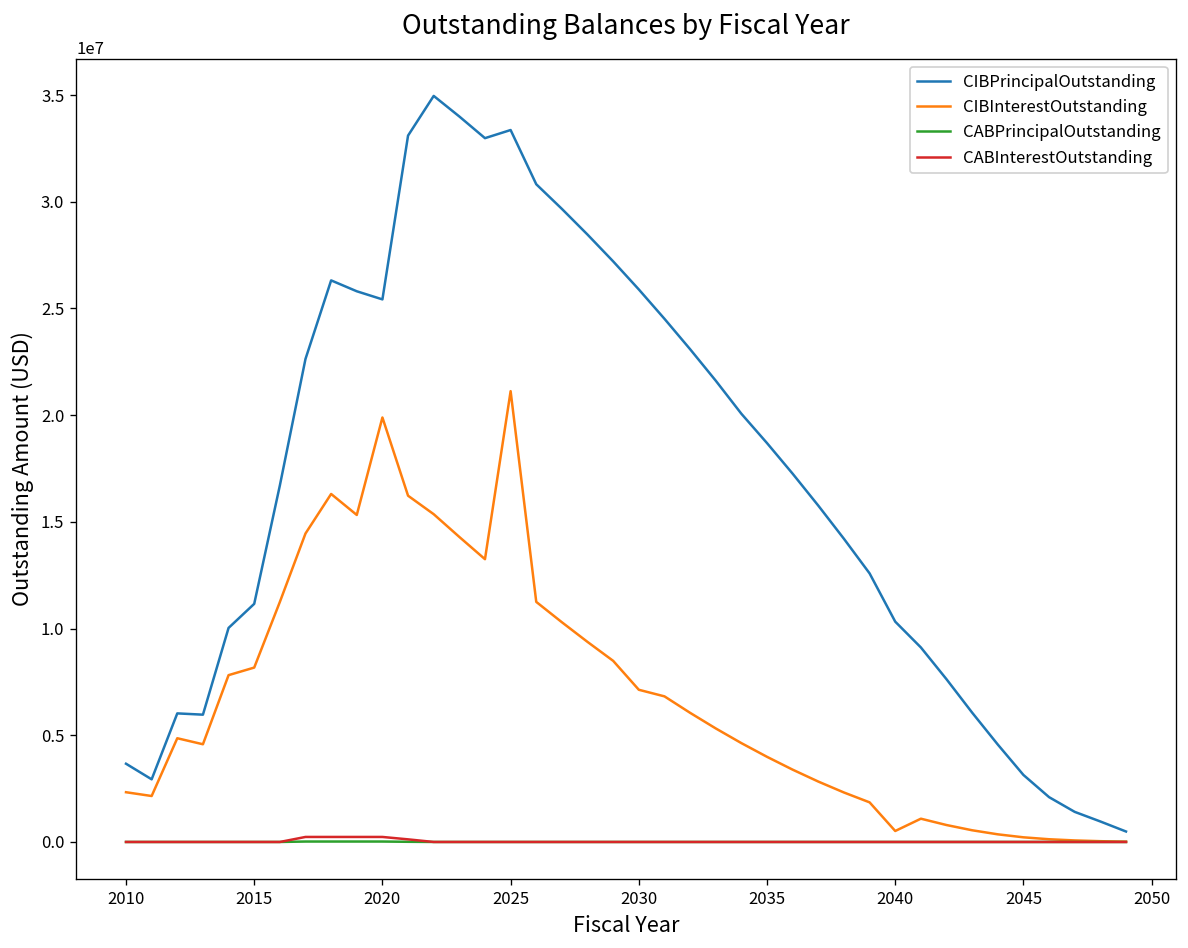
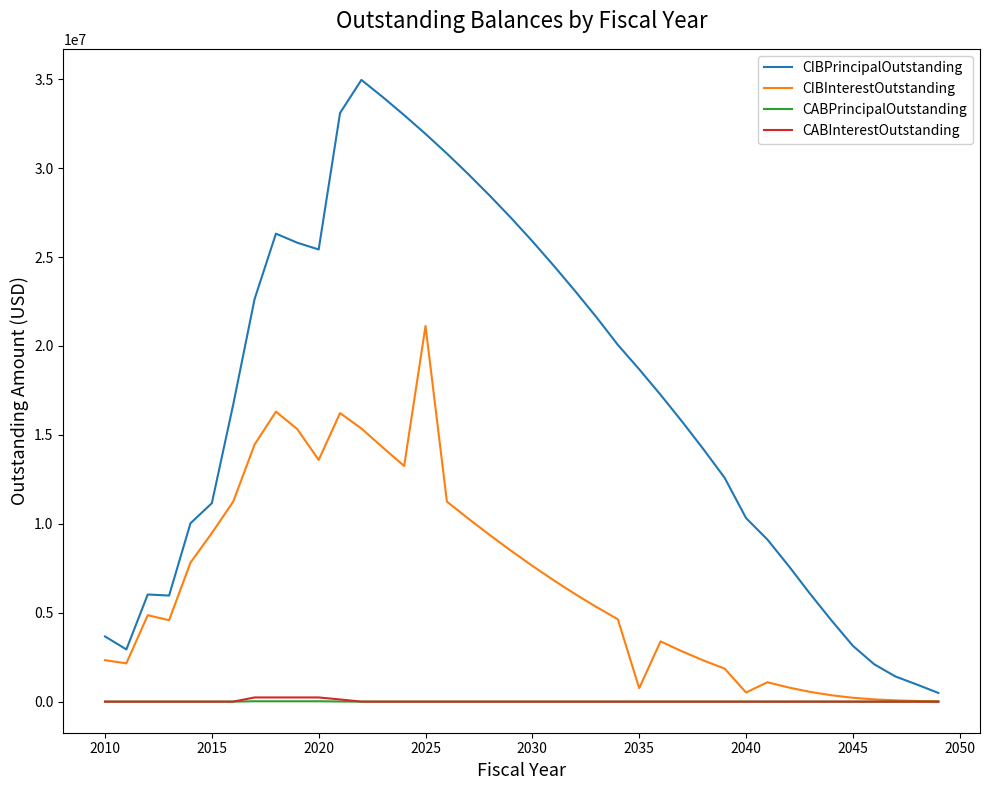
CIBInterestOutstanding, 2015: 8200000 -> 9500000
CIBInterestOutstanding, 2020: 19900000 -> 13600000
CIBPrincipalOutstanding, 2025: 33400000 -> 31900000
CIBInterestOutstanding, 2030: 7100000 -> 7600000
CIBInterestOutstanding, 2035: 4000000 -> 800000
